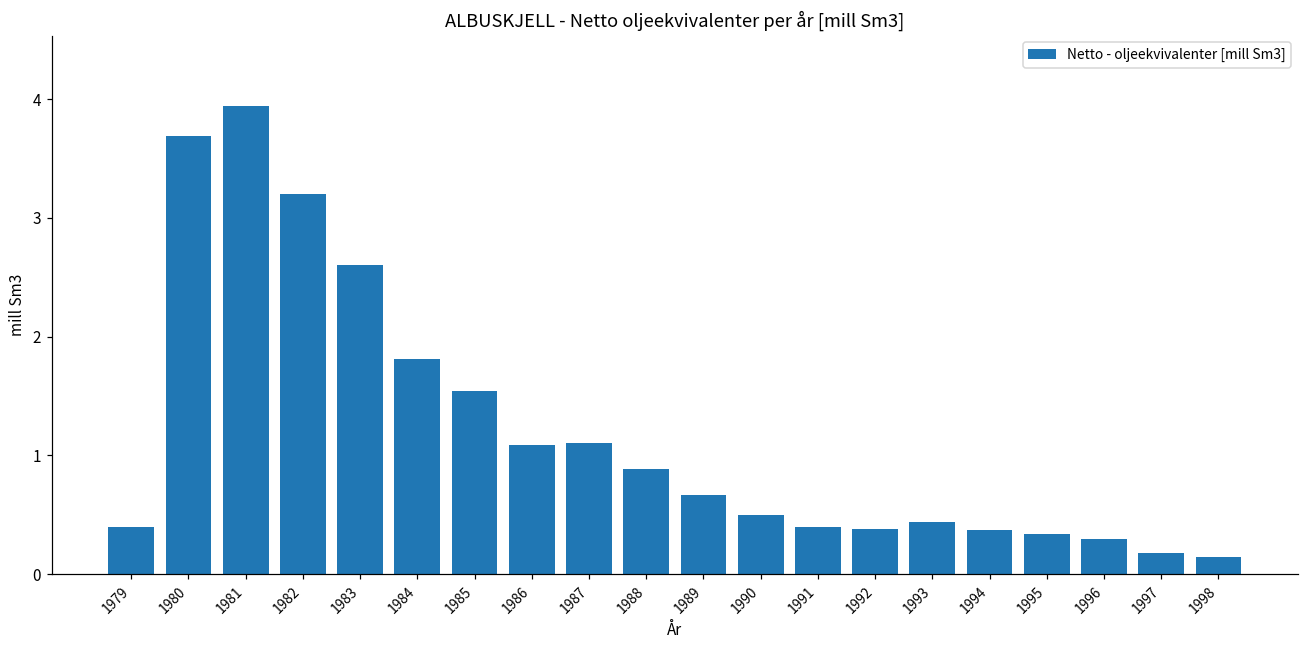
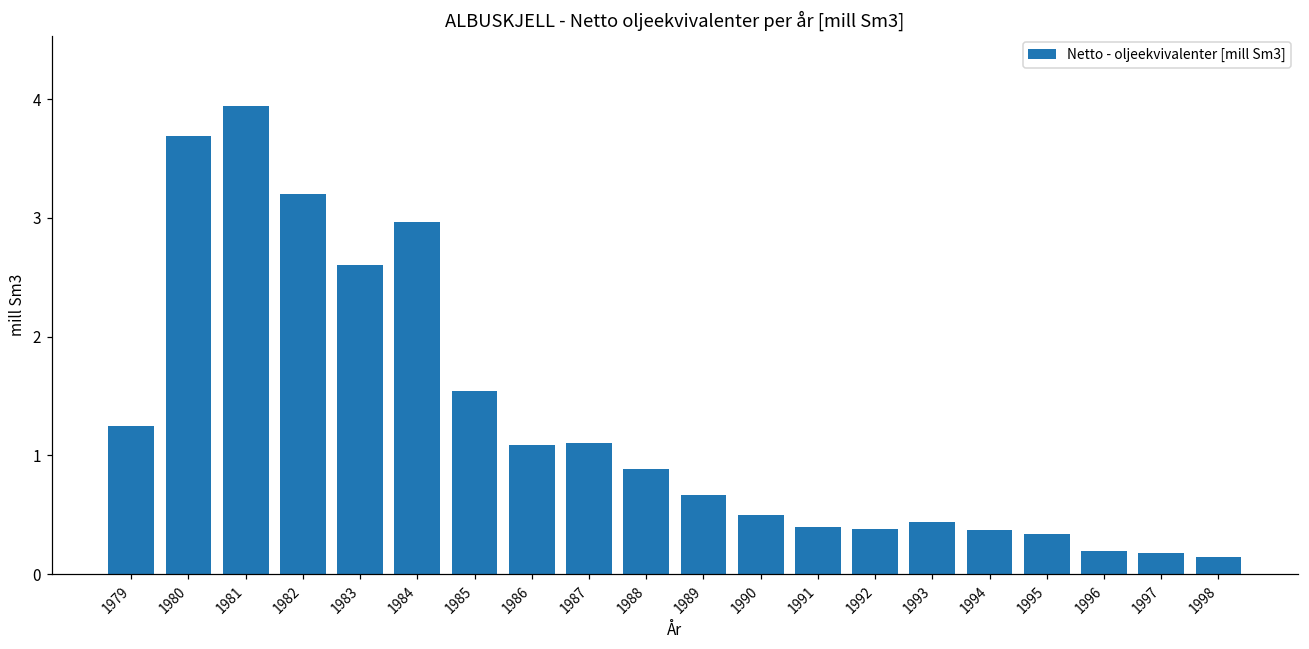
1979: 0.39 -> 1.24
1984: 1.81 -> 2.96
1996: 0.29 -> 0.19
